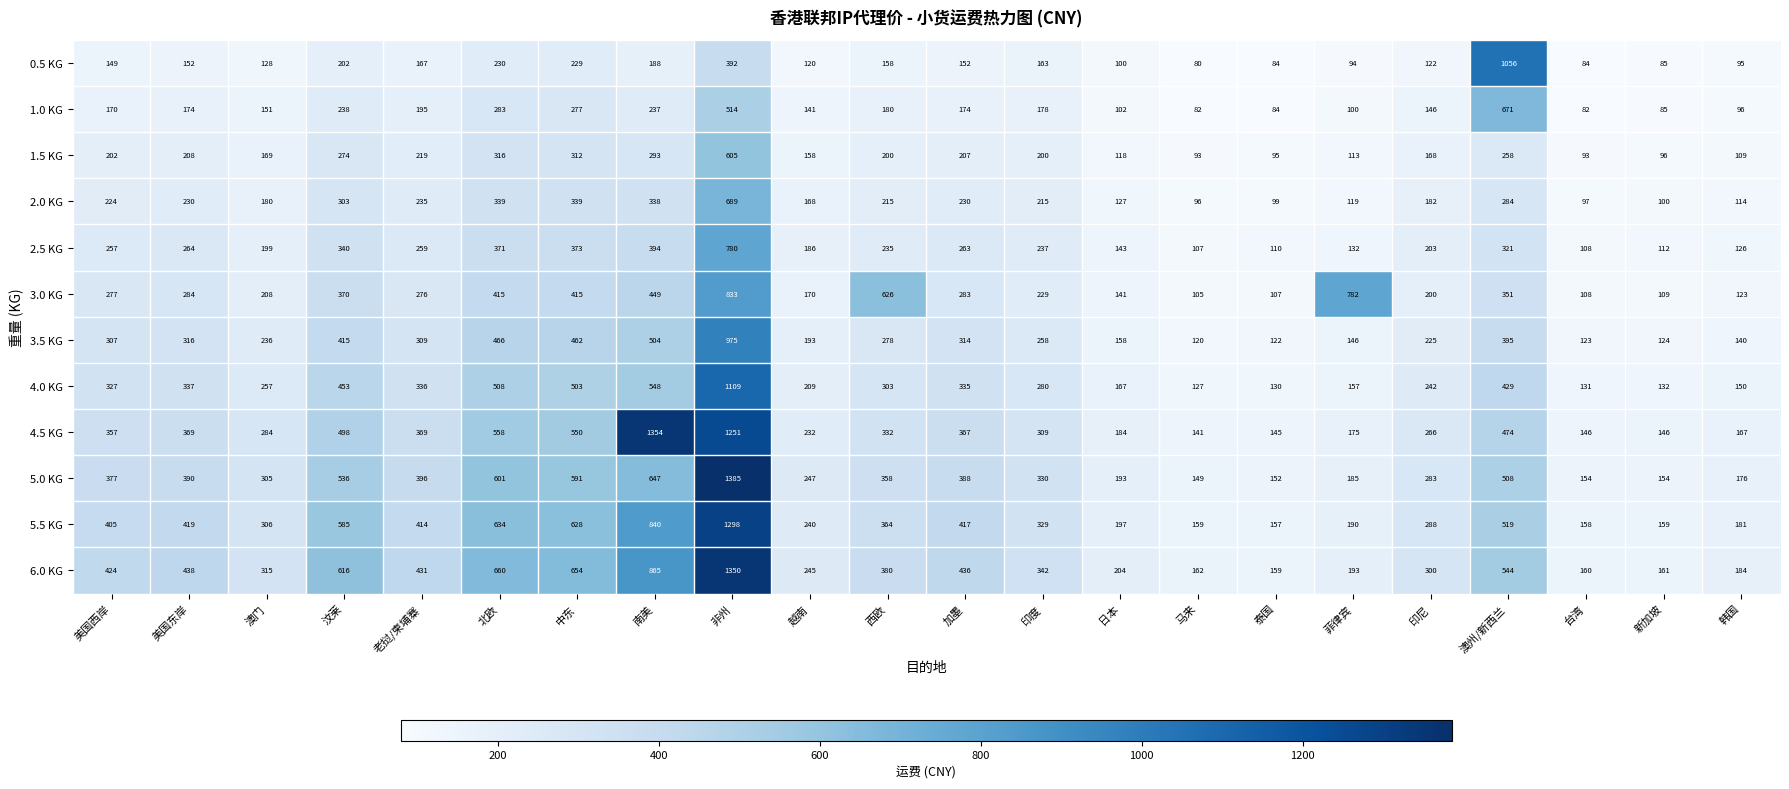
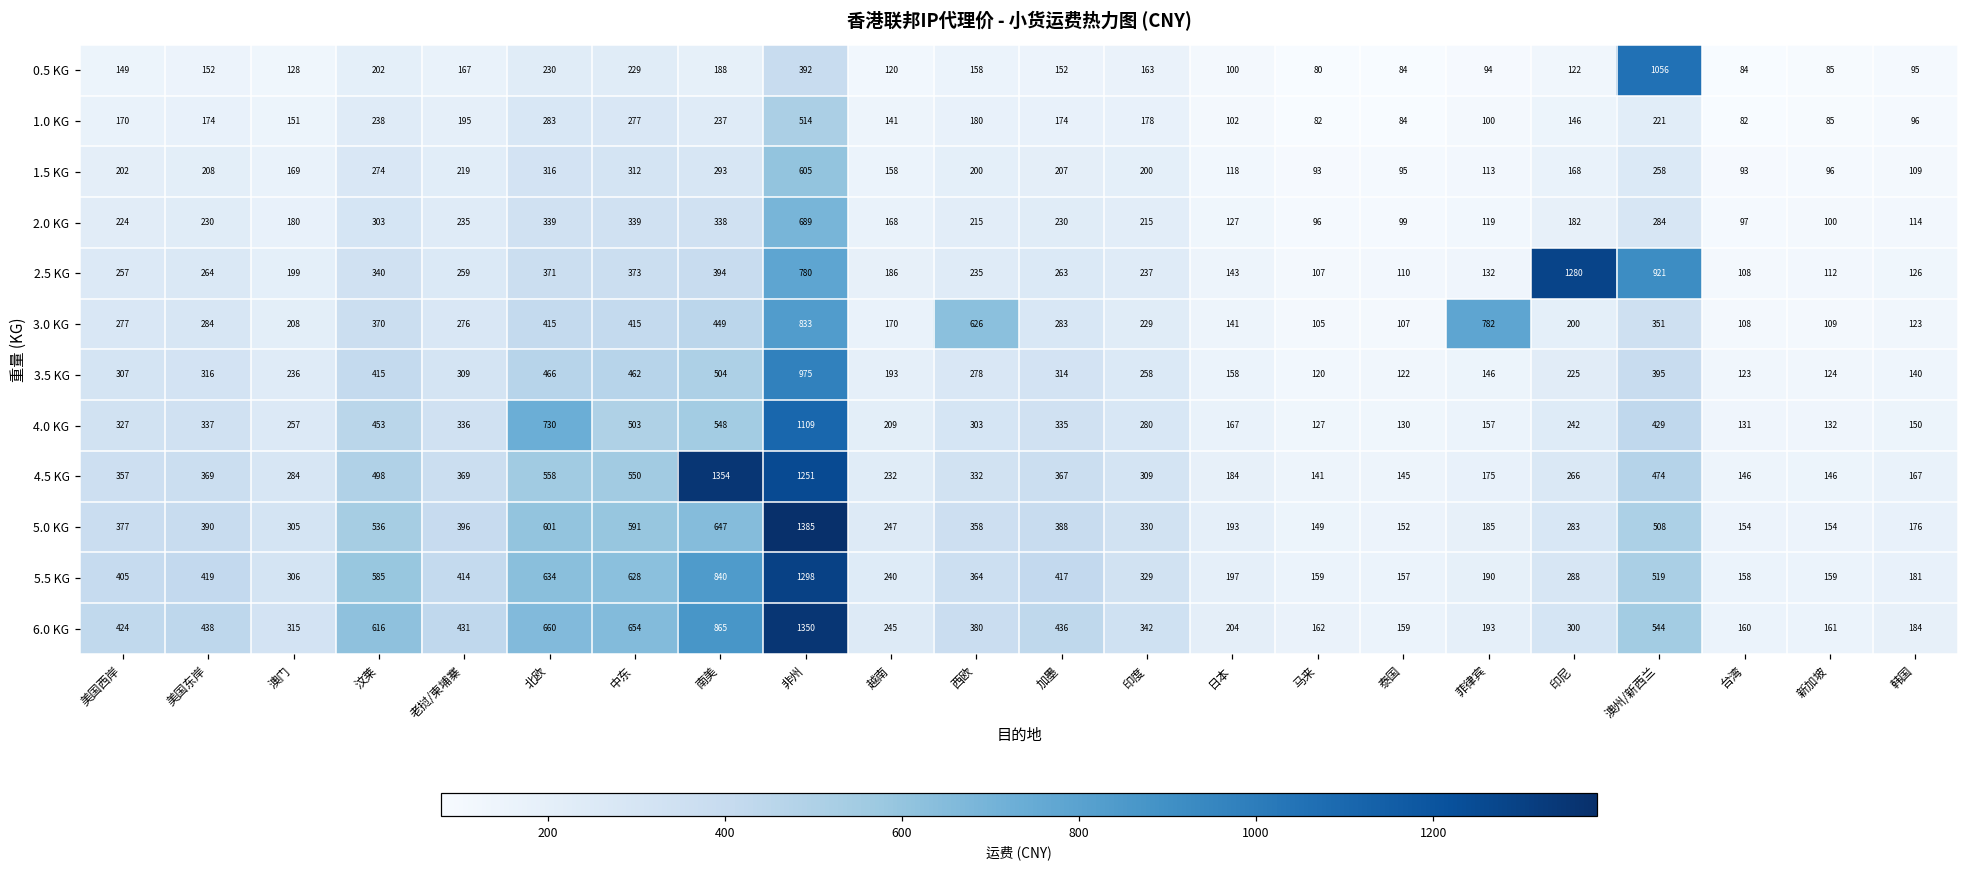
1.0 KG, 澳州/新西兰: 671 -> 221
2.5 KG, 印尼: 203 -> 1280
2.5 KG, 澳州/新西兰: 321 -> 921
4.0 KG, 北欧: 508 -> 730
